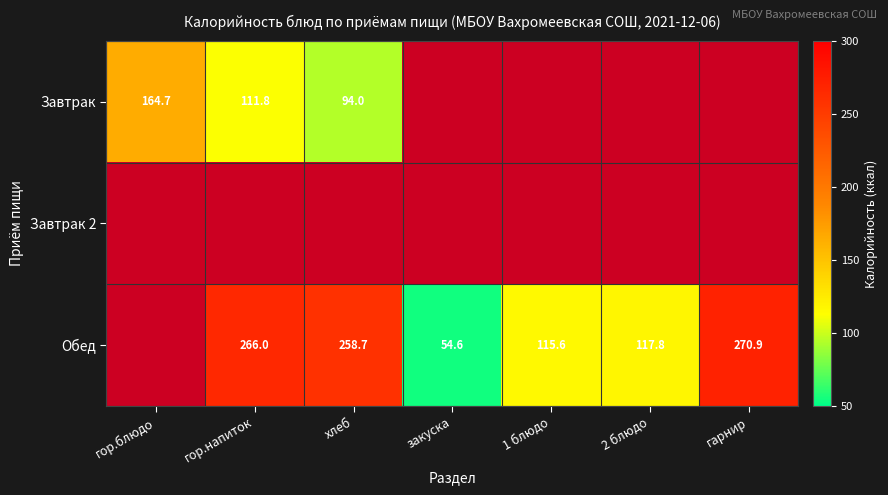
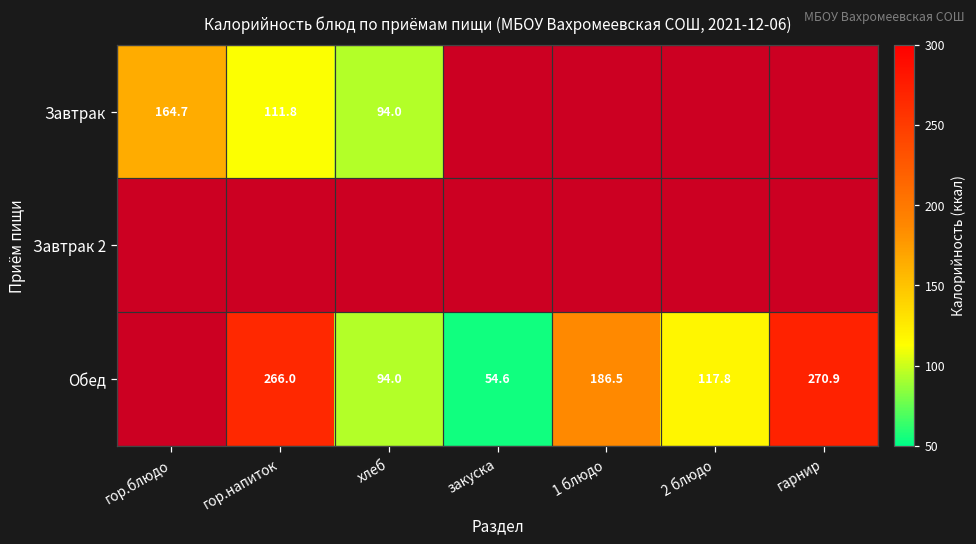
Обед, хлеб: 258.7 -> 94.0
Обед, 1 блюдо: 115.6 -> 186.5
